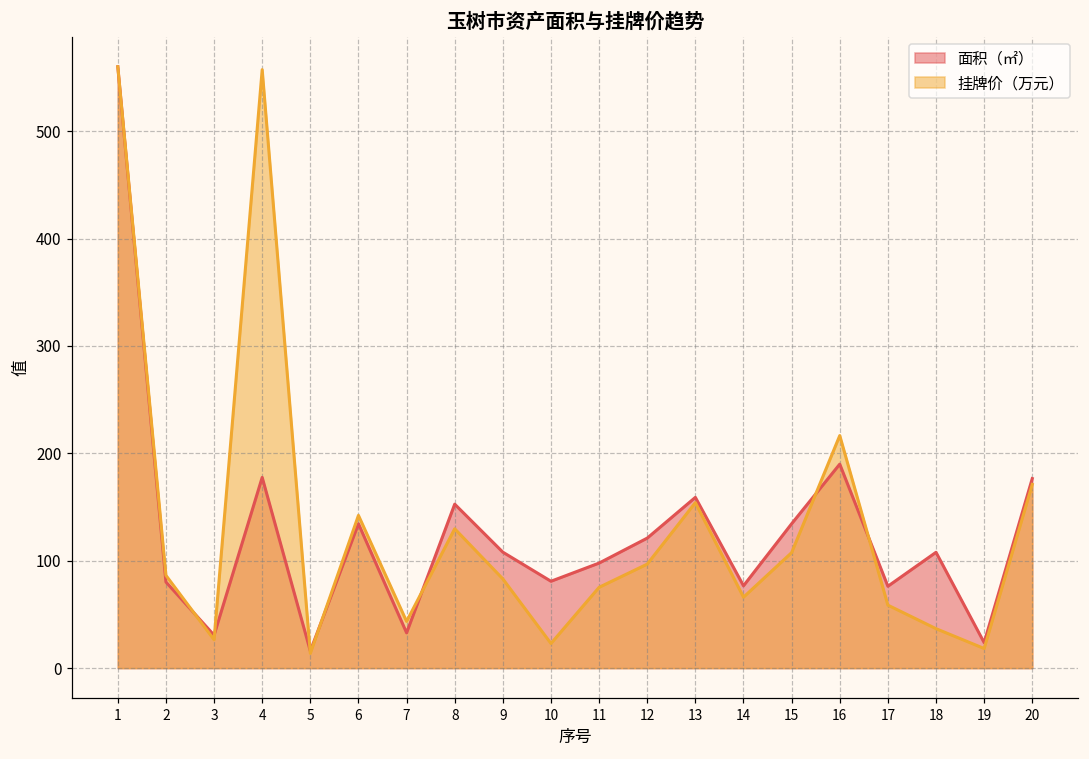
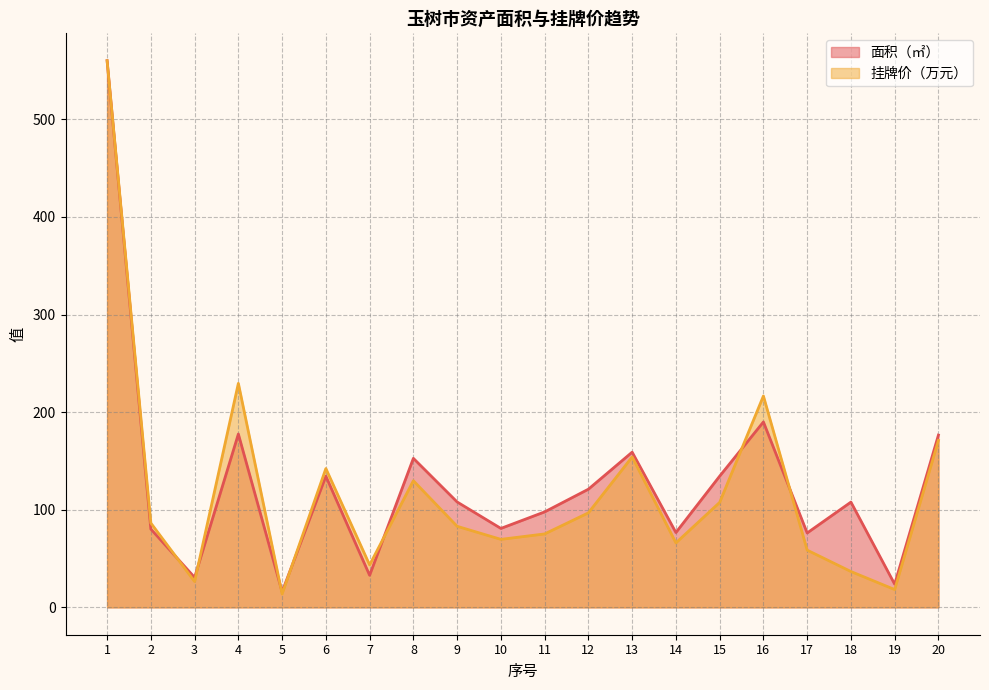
挂牌价（万元）, 4: 560 -> 230
挂牌价（万元）, 10: 20 -> 70
